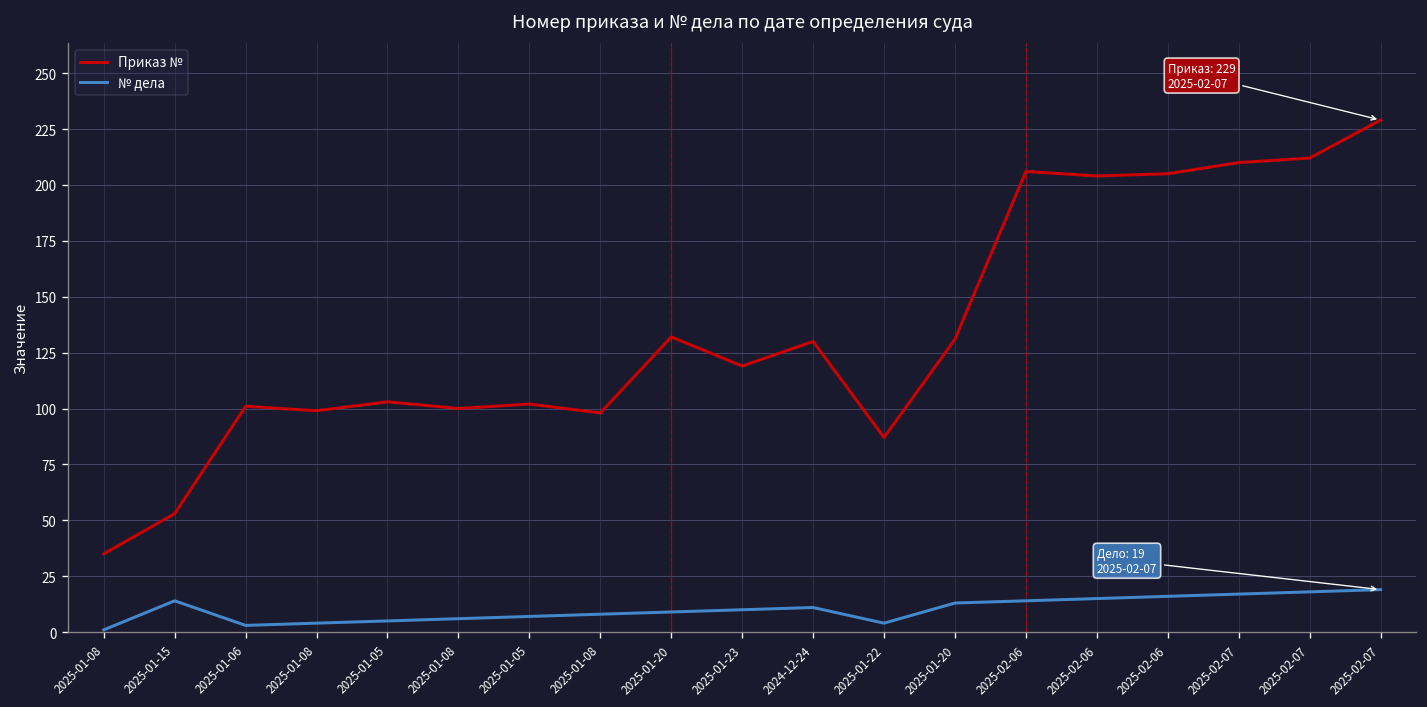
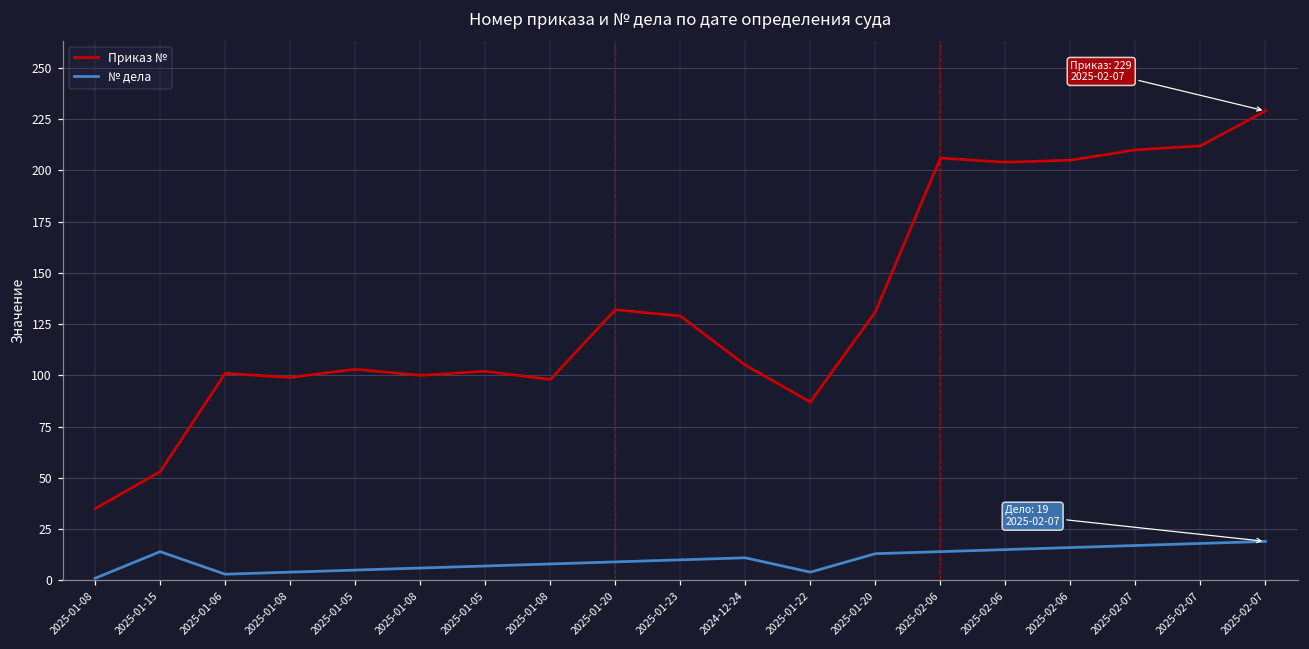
Приказ №, 2025-01-23: 119 -> 129
Приказ №, 2024-12-24: 130 -> 105
